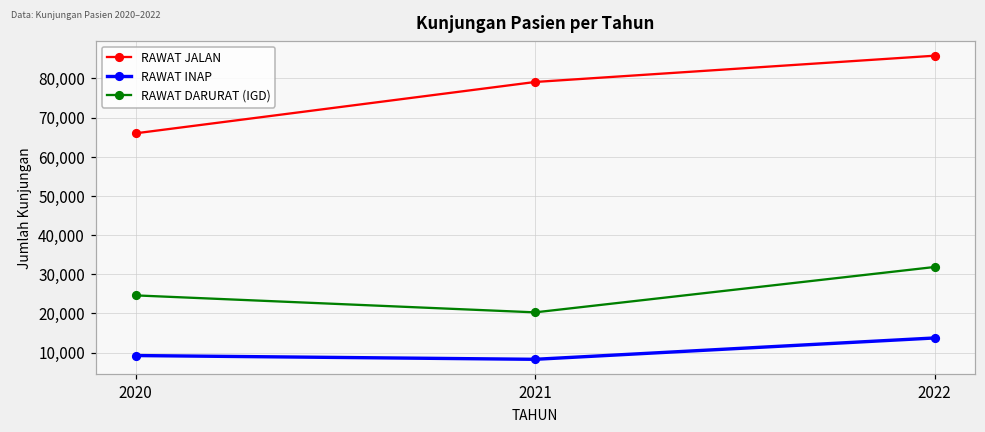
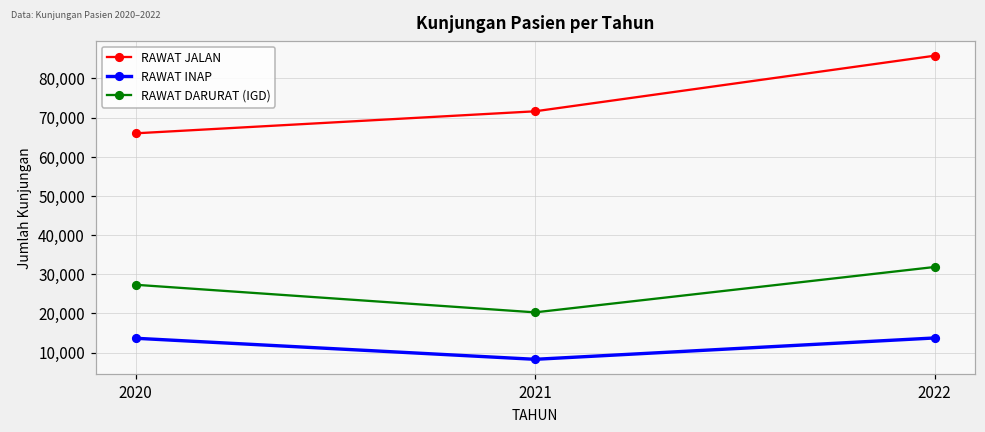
RAWAT INAP, 2020: 9,000 -> 14,000
RAWAT DARURAT (IGD), 2020: 25,000 -> 27,000
RAWAT JALAN, 2021: 79,000 -> 72,000
